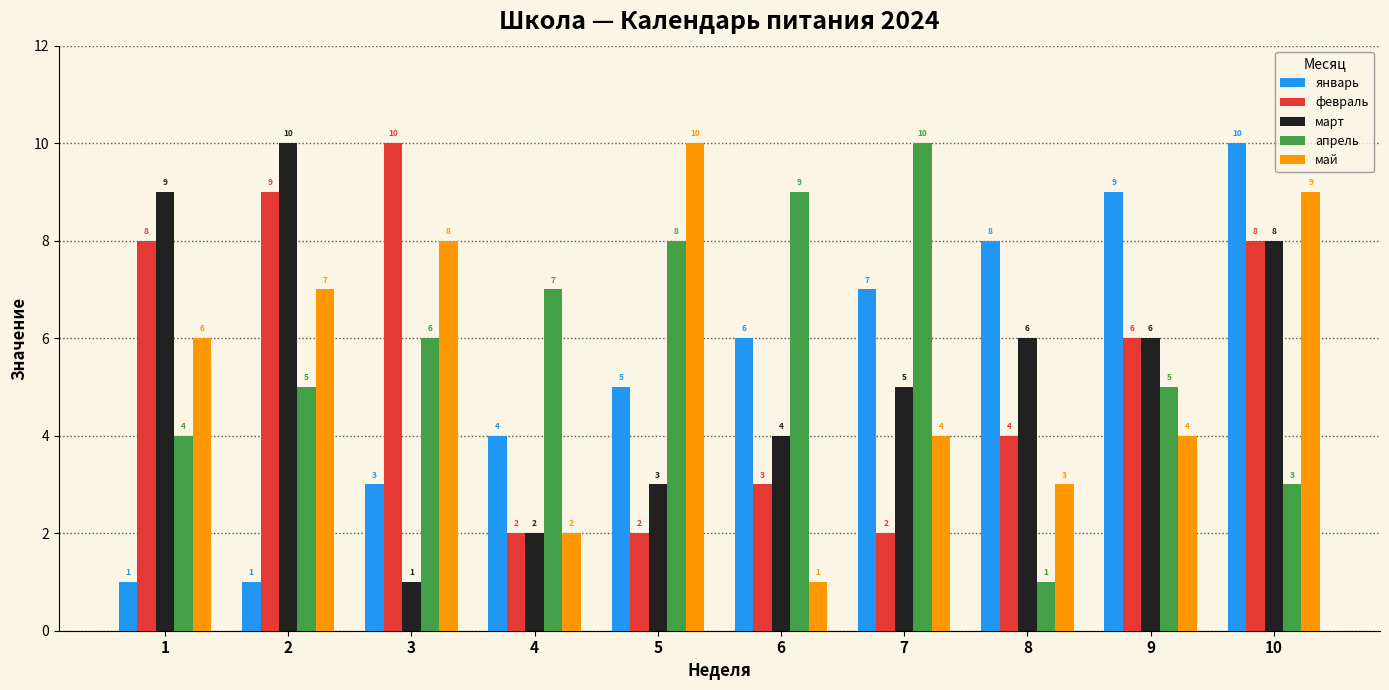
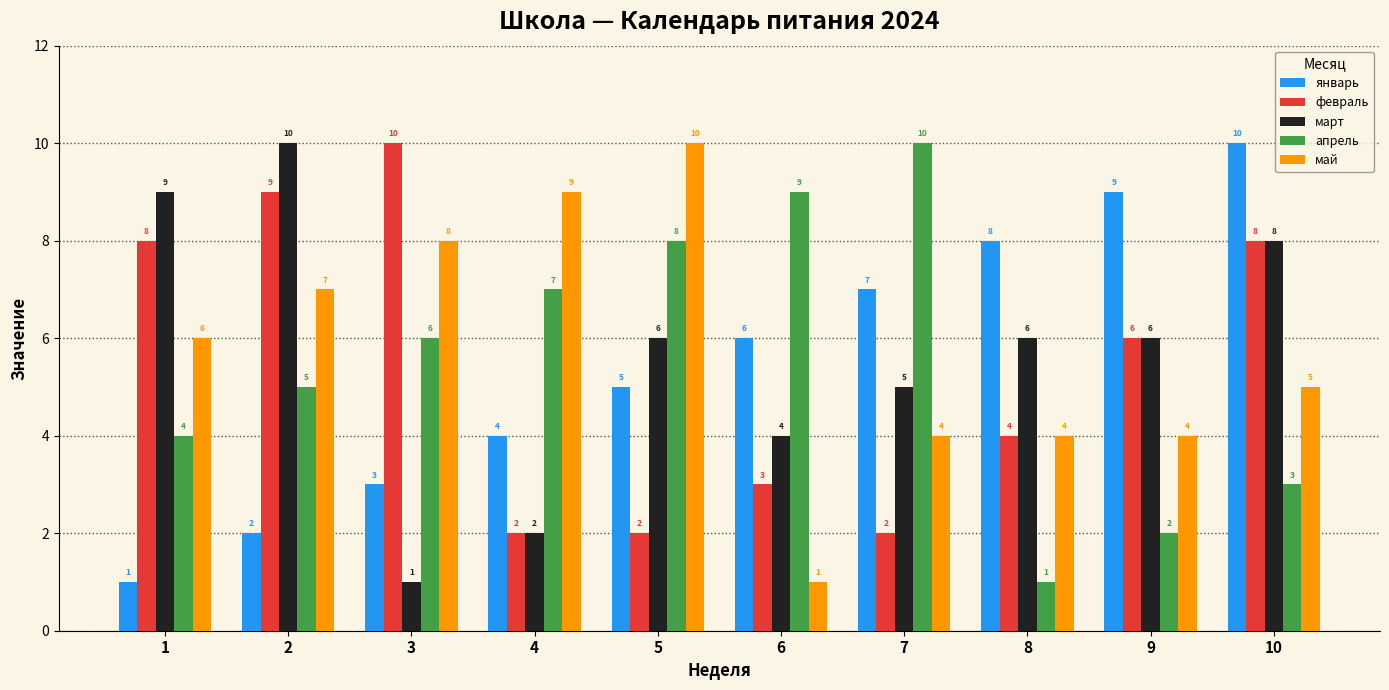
январь, 2: 1 -> 2
май, 4: 2 -> 9
март, 5: 3 -> 6
май, 8: 3 -> 4
апрель, 9: 5 -> 2
май, 10: 9 -> 5
